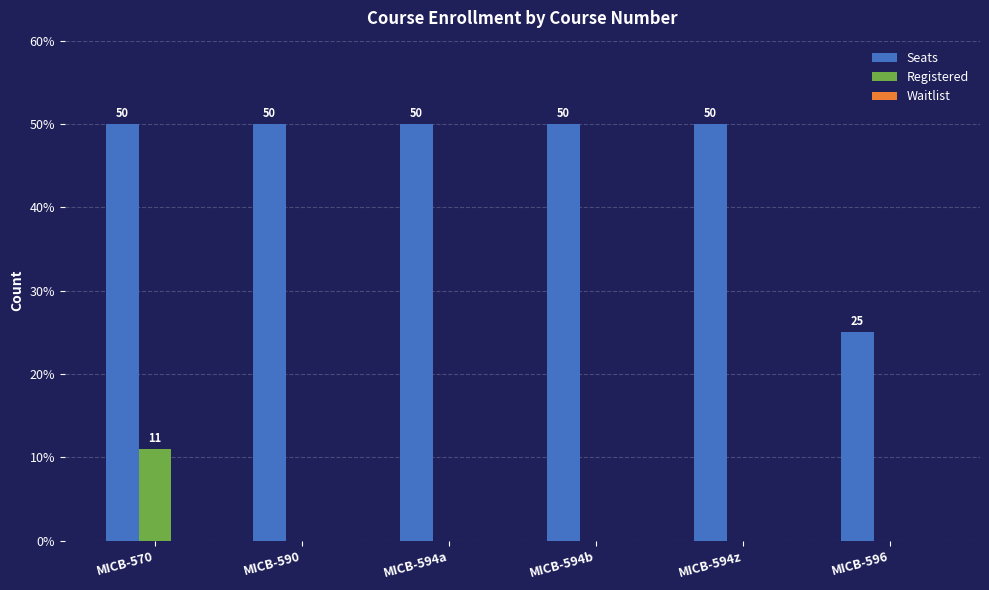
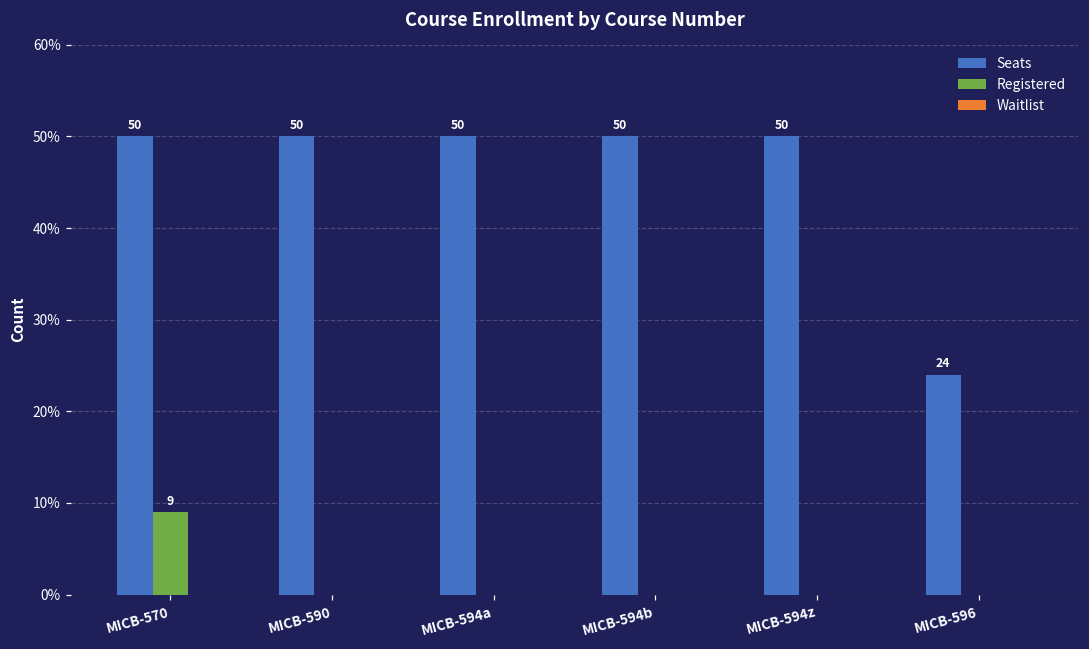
Registered, MICB-570: 11 -> 9
Seats, MICB-596: 25 -> 24
